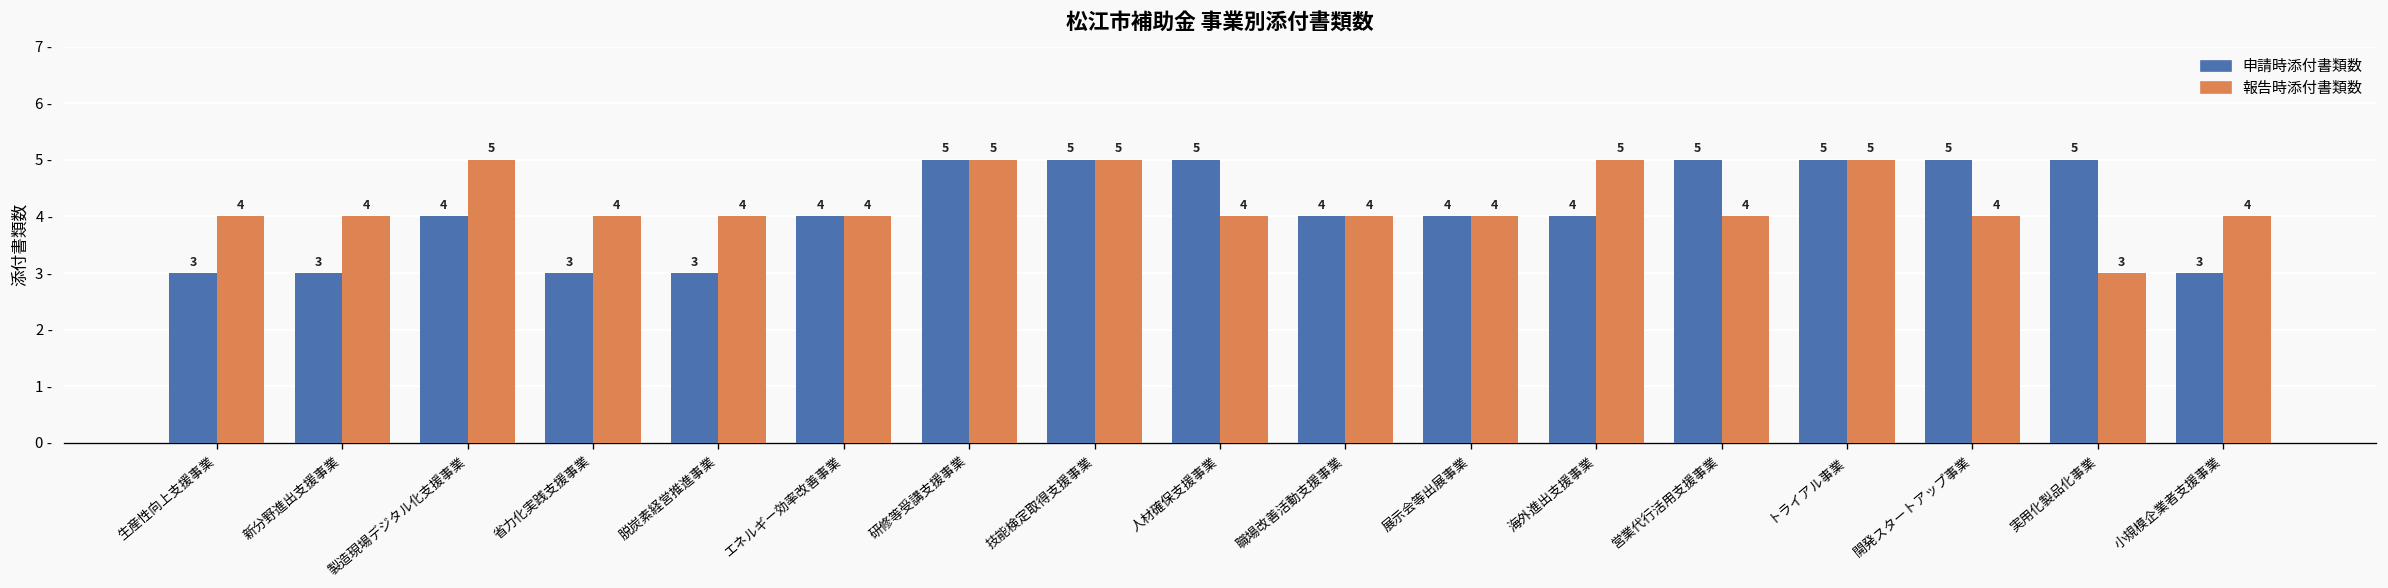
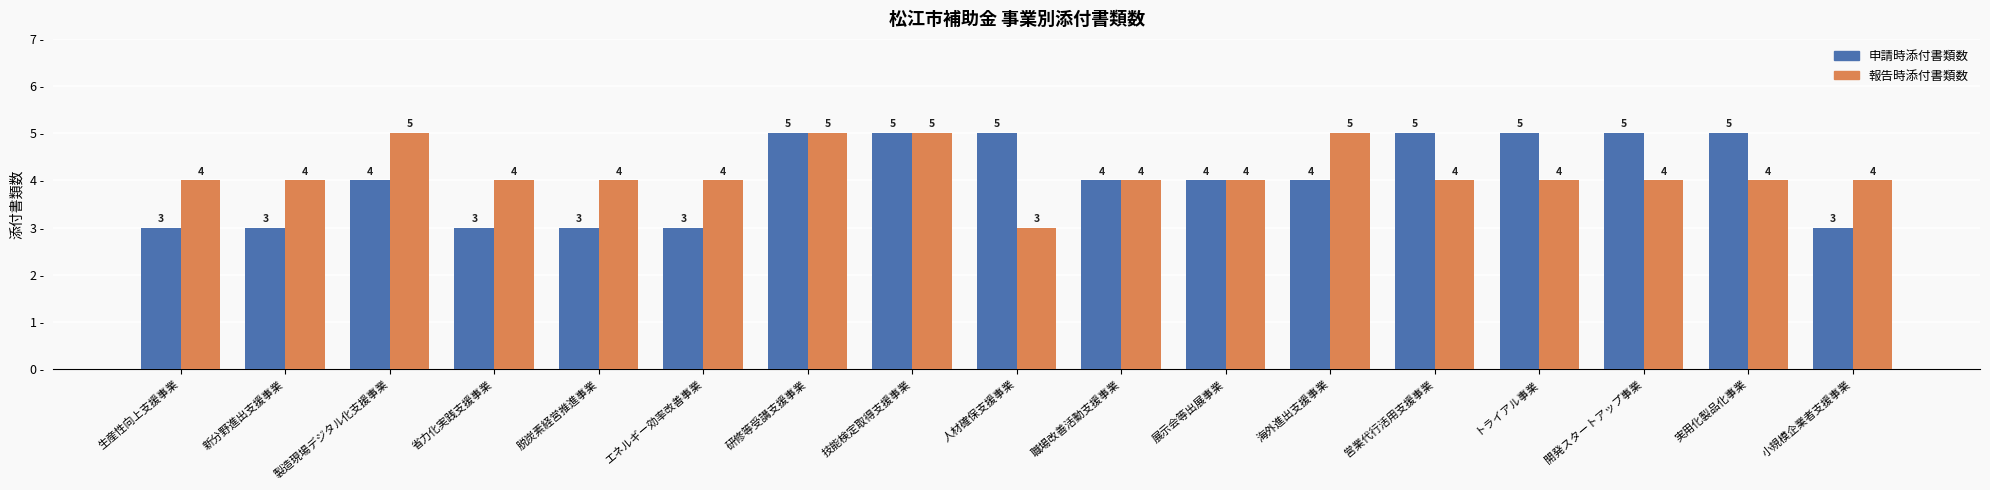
申請時添付書類数, エネルギー効率改善事業: 4 -> 3
報告時添付書類数, 人材確保支援事業: 4 -> 3
報告時添付書類数, トライアル事業: 5 -> 4
報告時添付書類数, 実用化製品化事業: 3 -> 4
